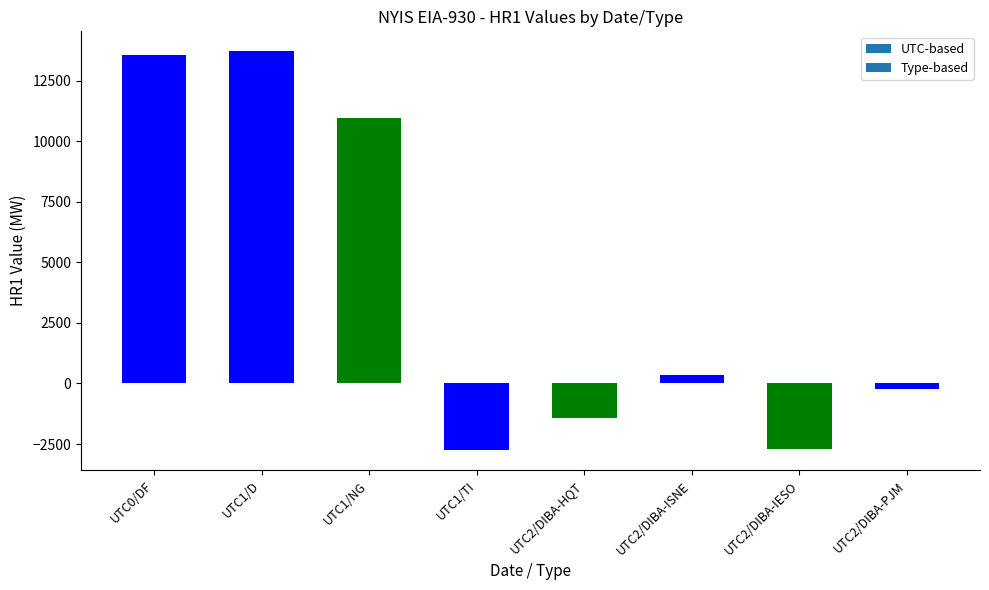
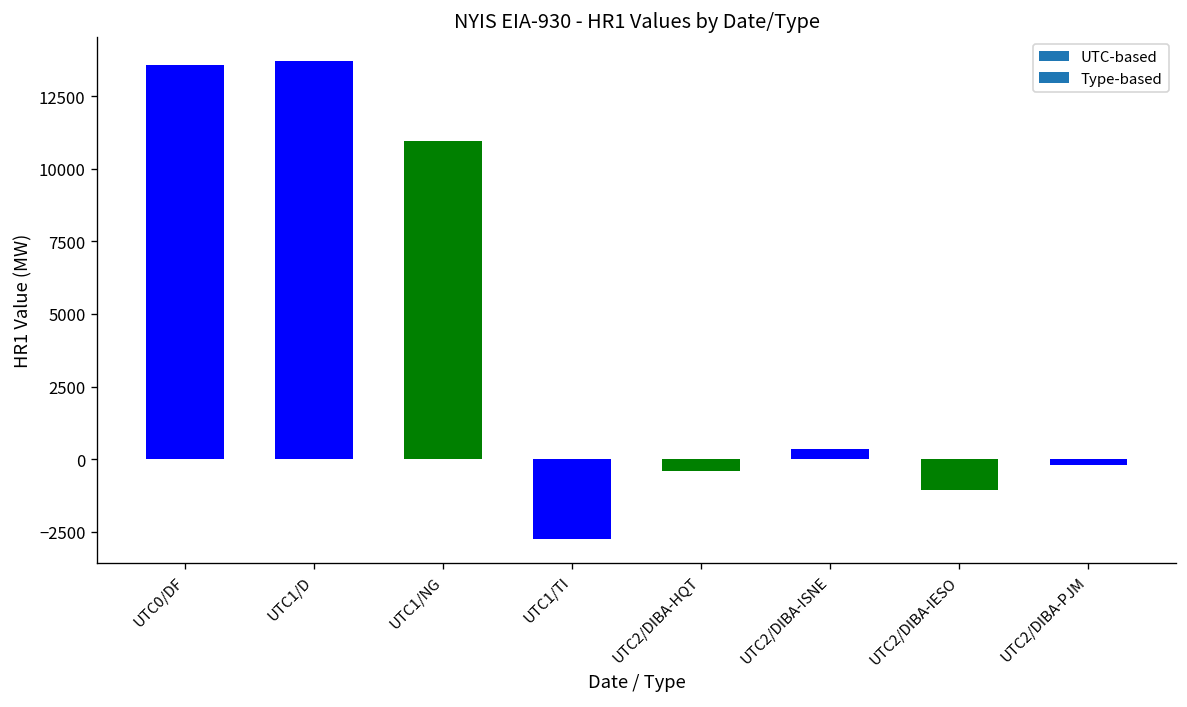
UTC2/DIBA-HQT: -1400 -> -400
UTC2/DIBA-IESO: -2700 -> -1100
